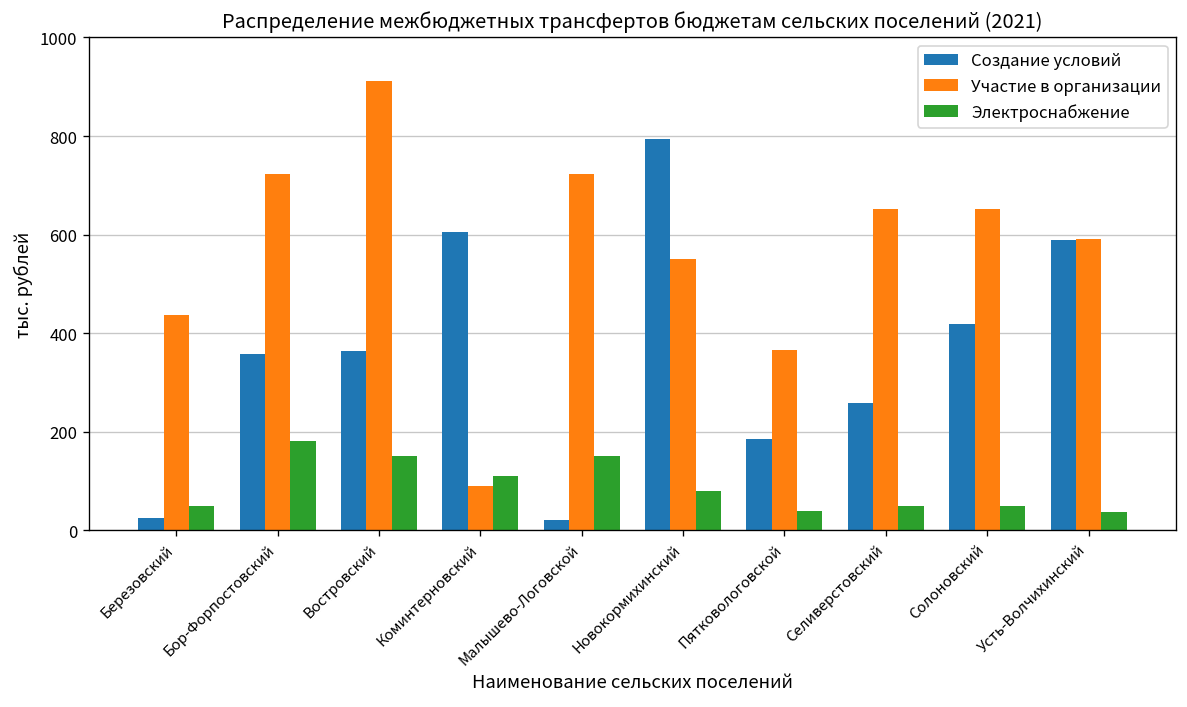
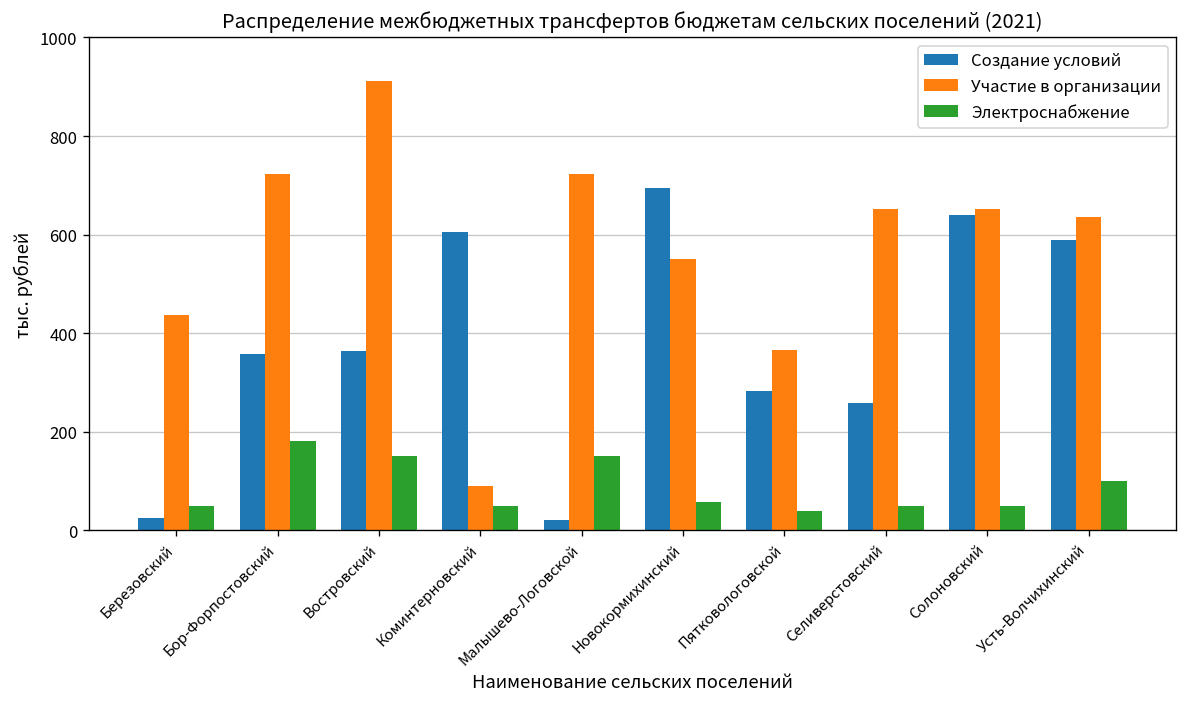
Электроснабжение, Коминтерновский: 110 -> 50
Создание условий, Новокормихинский: 790 -> 690
Электроснабжение, Новокормихинский: 80 -> 60
Создание условий, Пятковологовской: 190 -> 280
Создание условий, Солоновский: 420 -> 640
Участие в организации, Усть-Волчихинский: 590 -> 640
Электроснабжение, Усть-Волчихинский: 40 -> 100
